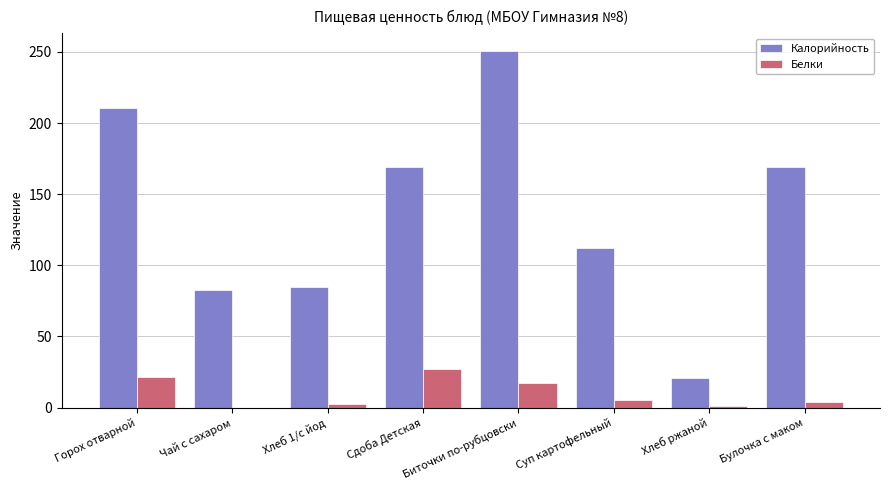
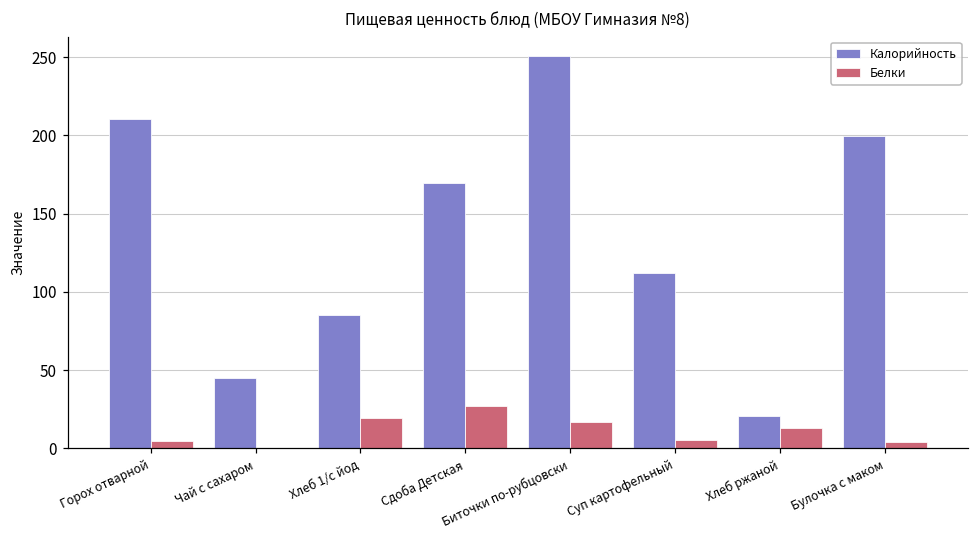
Белки, Горох отварной: 21 -> 5
Калорийность, Чай с сахаром: 82 -> 45
Белки, Хлеб 1/с йод: 3 -> 19
Белки, Хлеб ржаной: 1 -> 13
Калорийность, Булочка с маком: 169 -> 200
